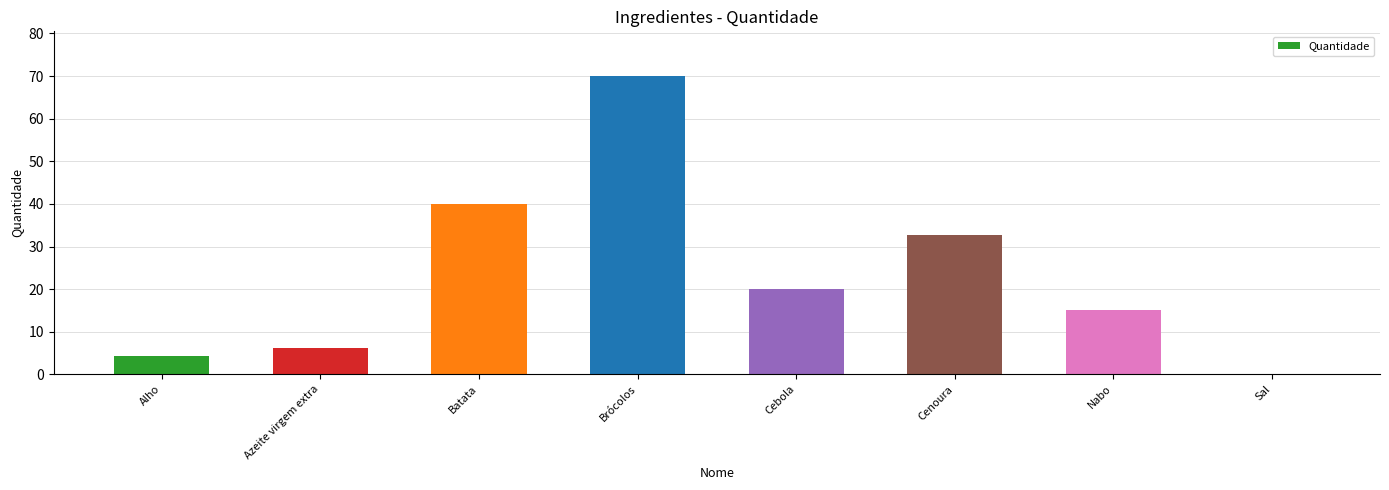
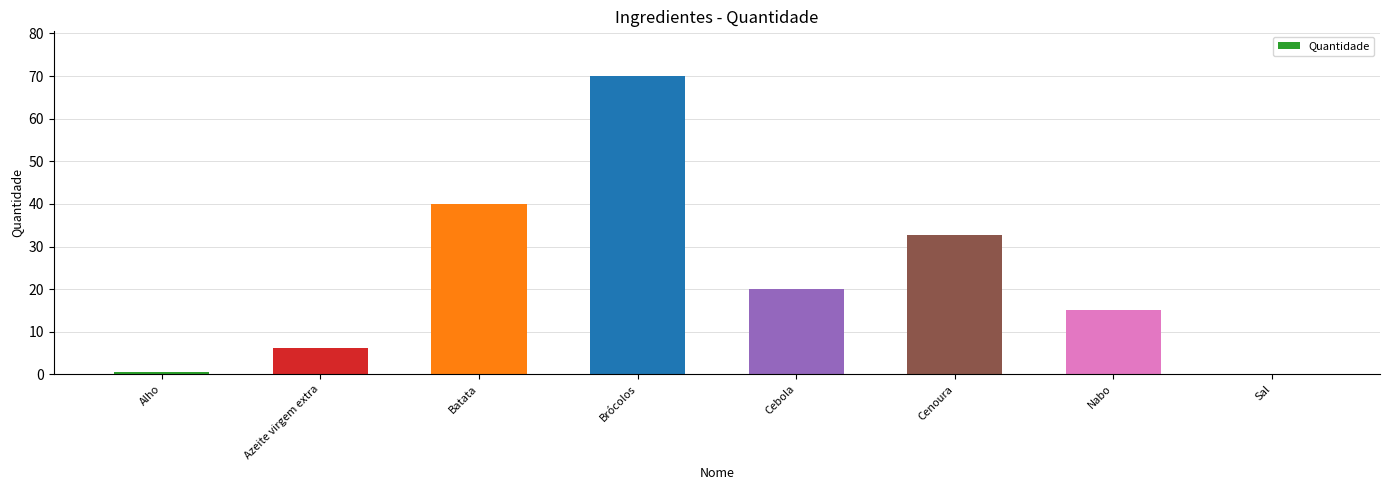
Alho: 4 -> 1
